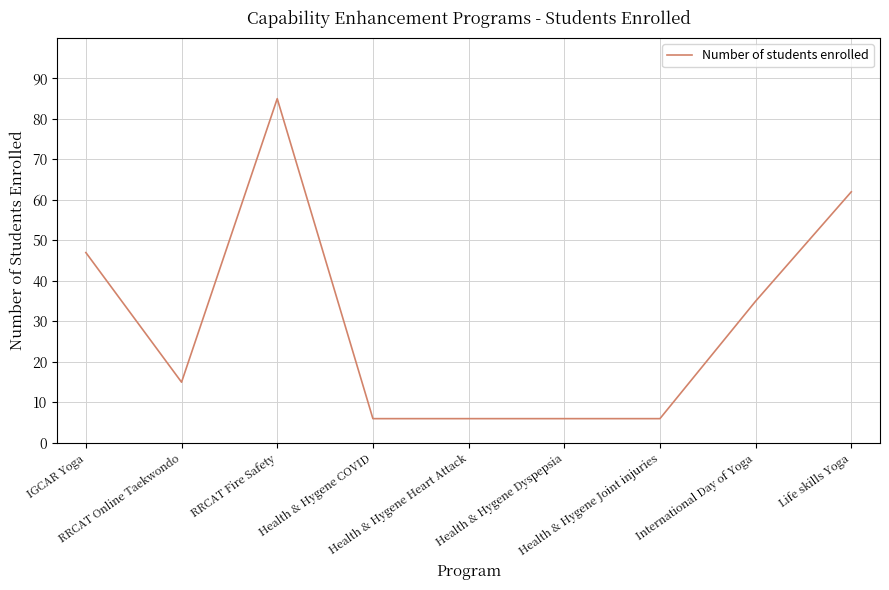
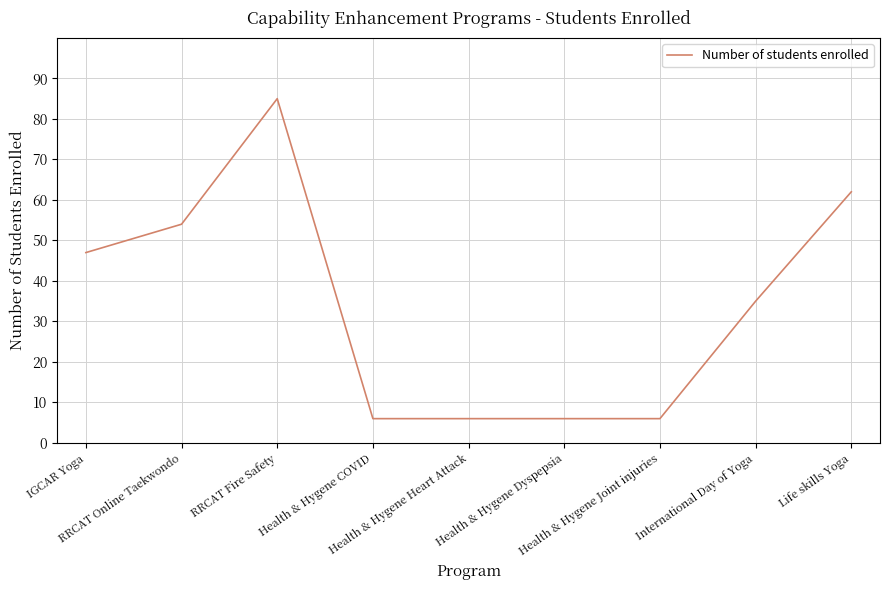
RRCAT Online Taekwondo: 15 -> 54
